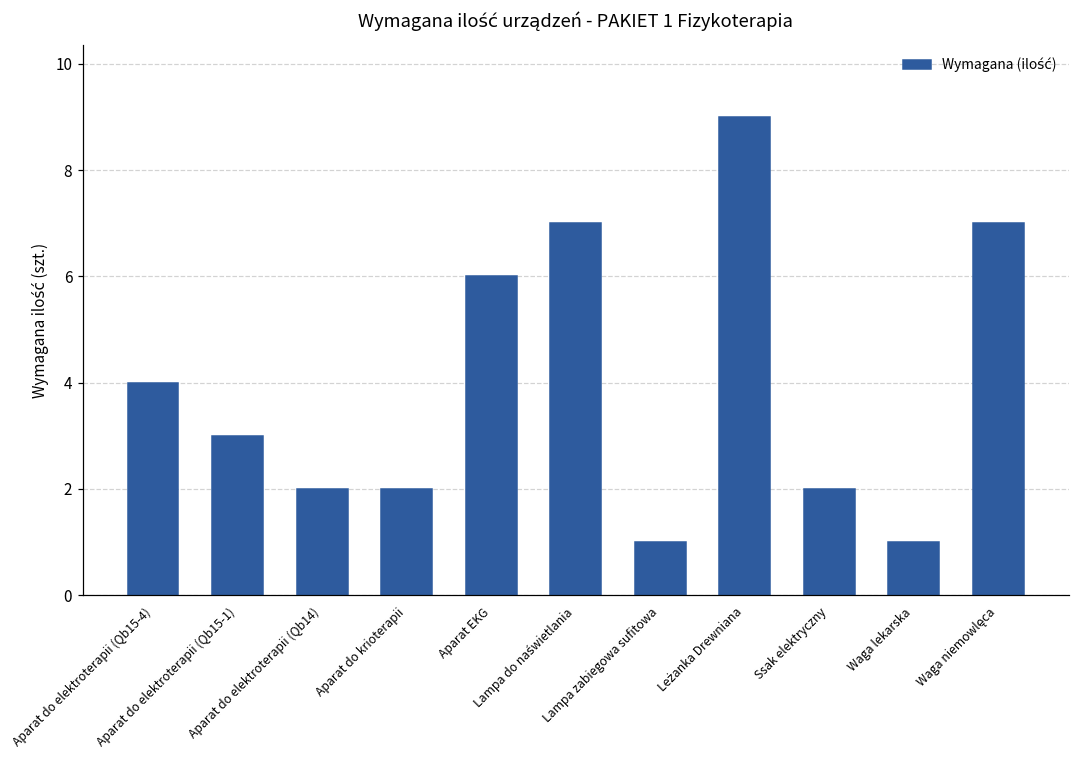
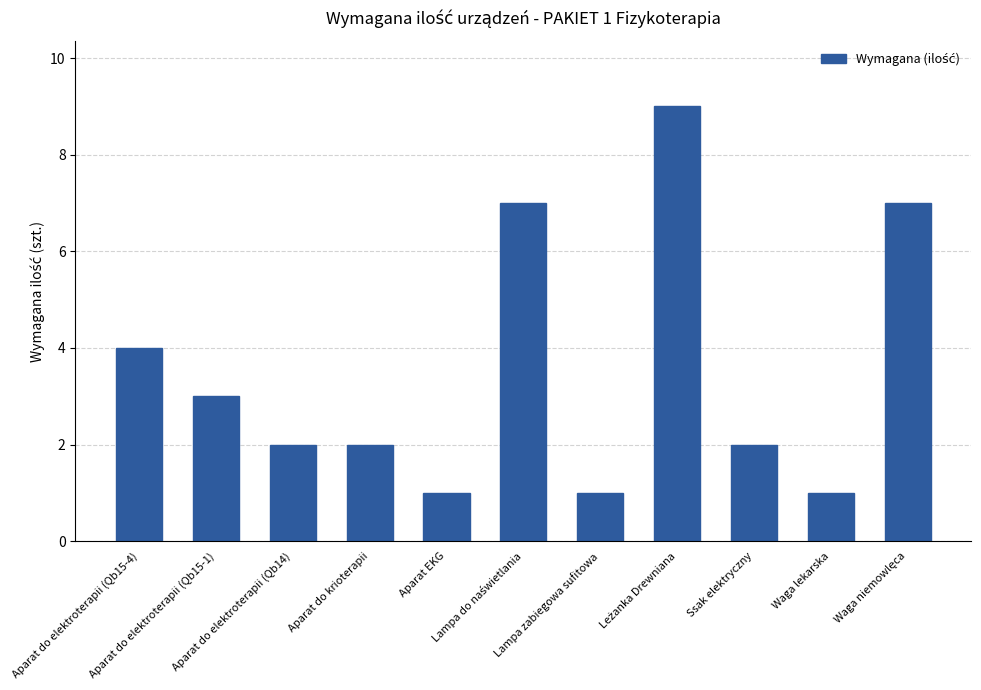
Aparat EKG: 6 -> 1
